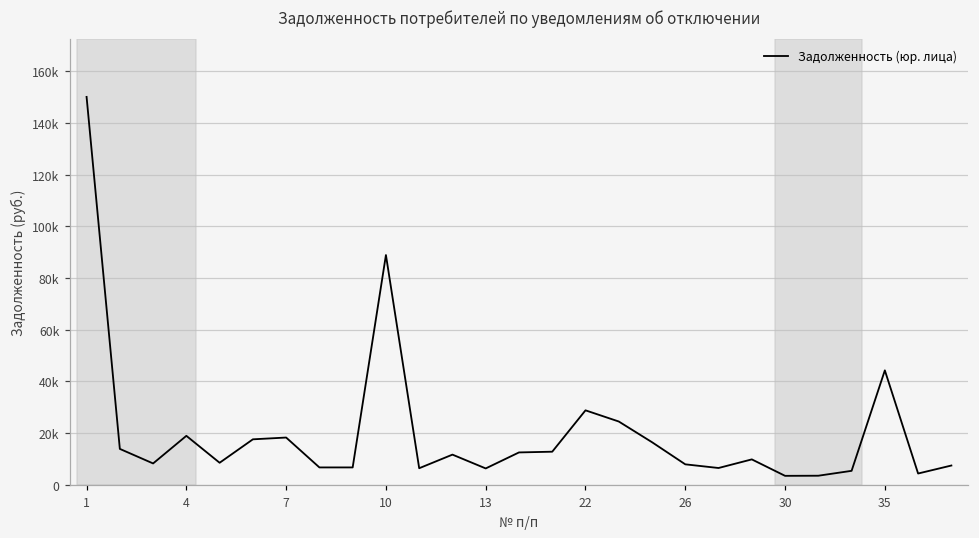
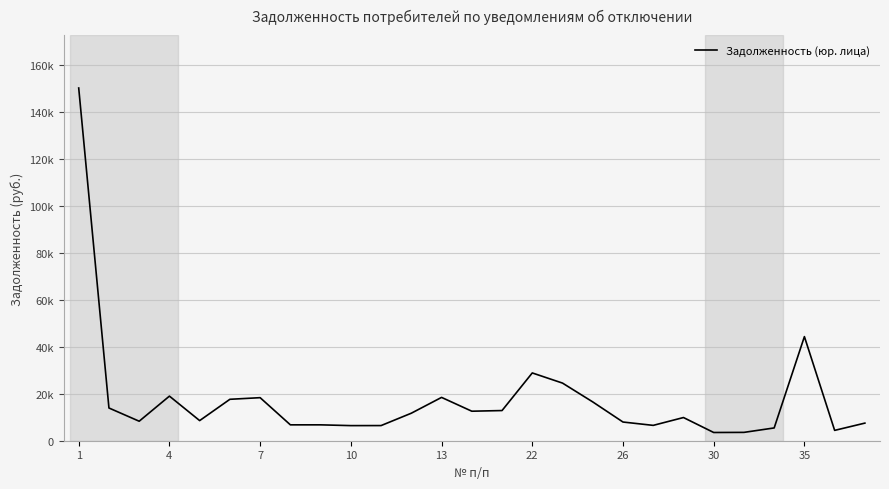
10: 89000 -> 6000
13: 6000 -> 18000
